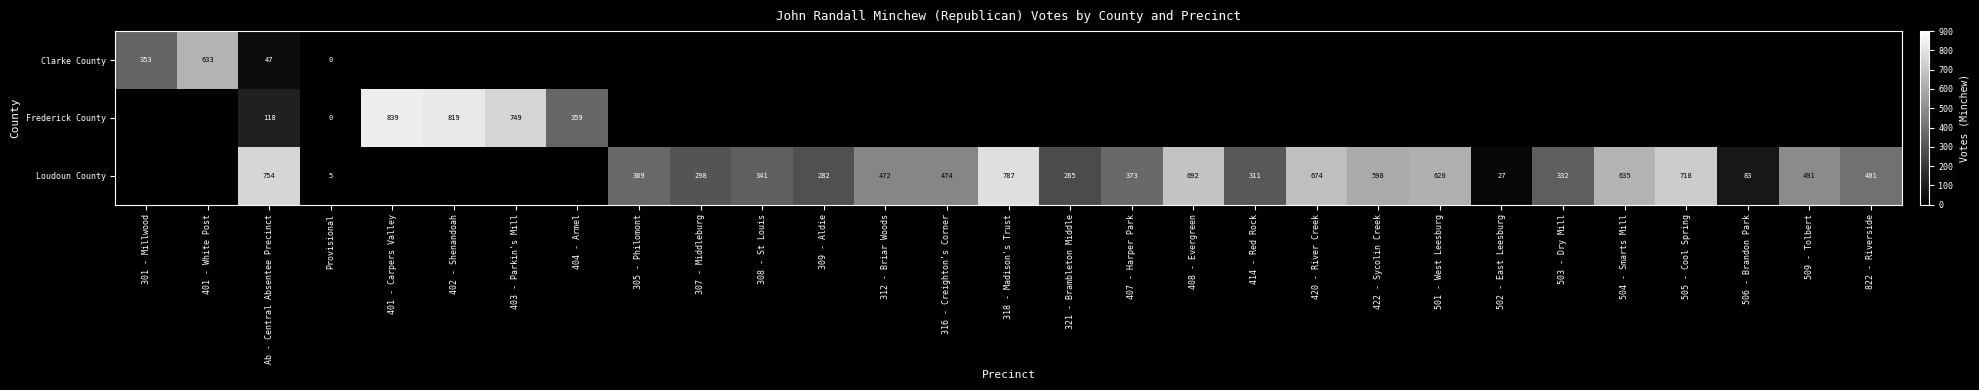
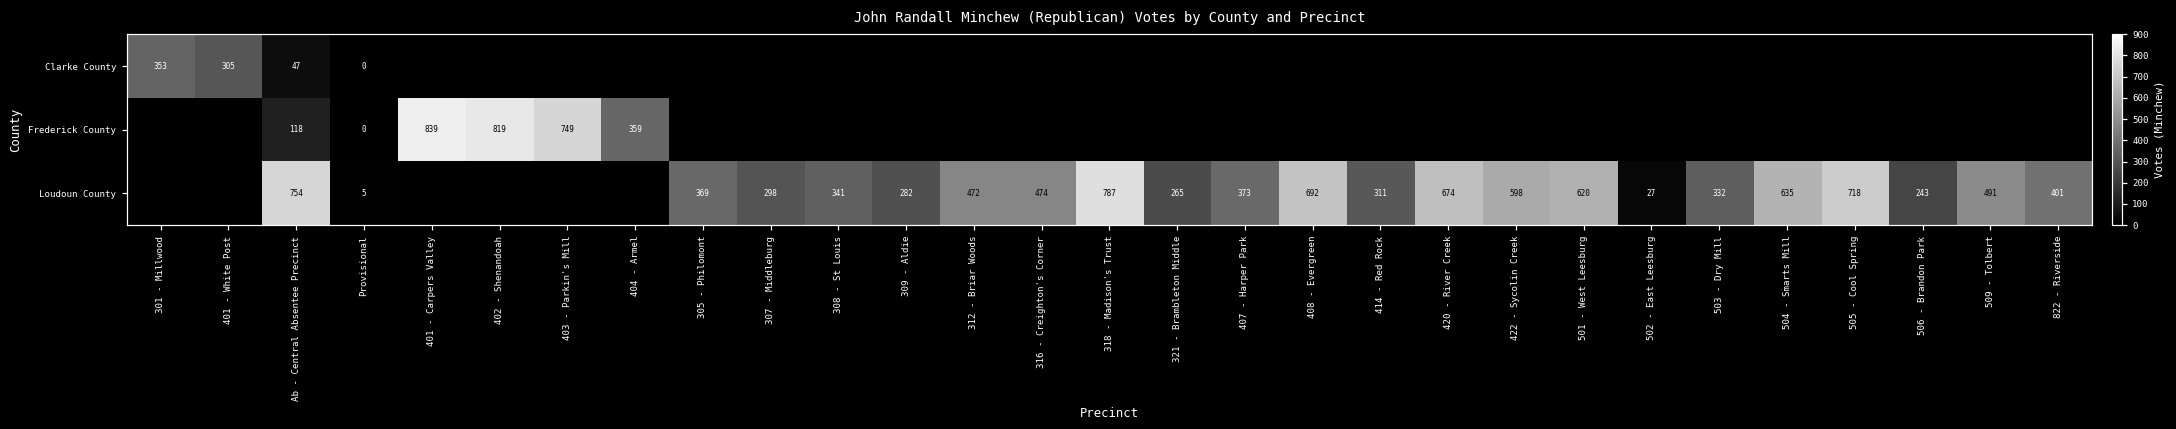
Clarke County, 401 - White Post: 633 -> 305
Loudoun County, 506 - Brandon Park: 83 -> 243
